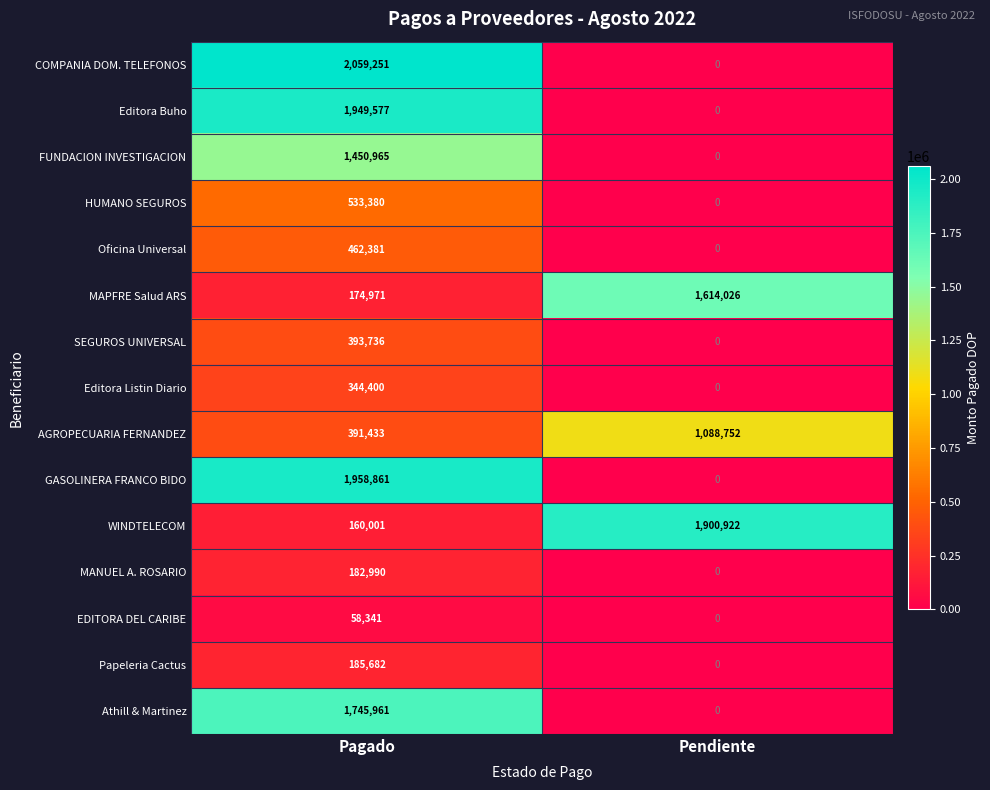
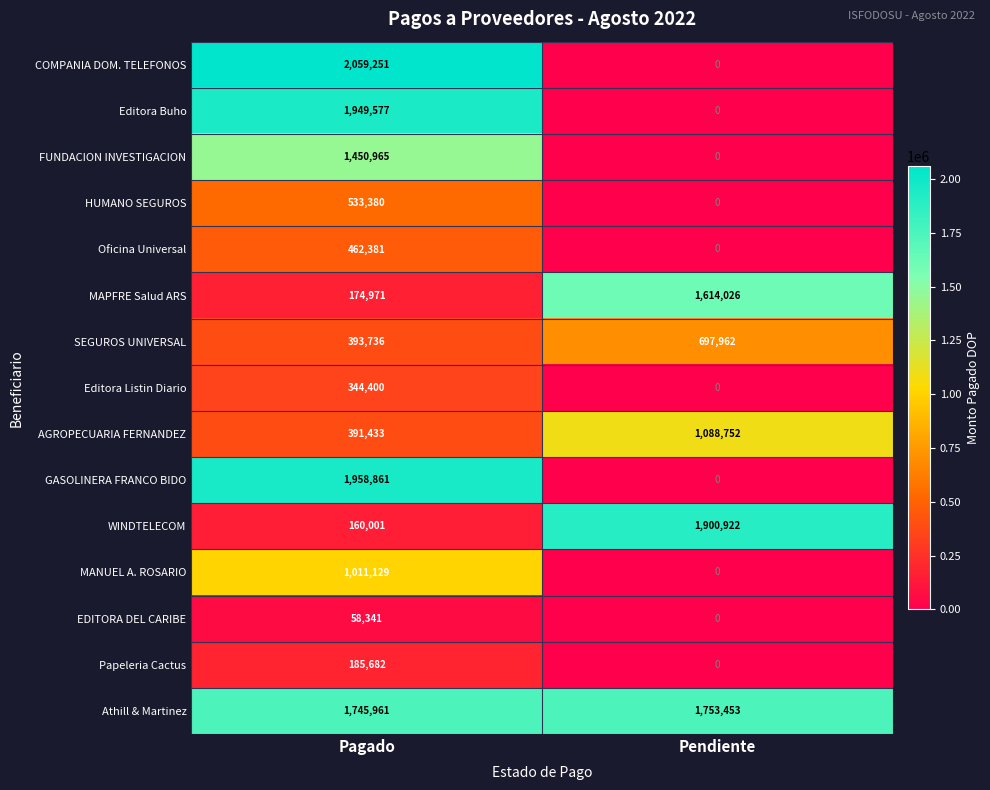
SEGUROS UNIVERSAL, Pendiente: 0 -> 697,962
MANUEL A. ROSARIO, Pagado: 182,990 -> 1,011,129
Athill & Martinez, Pendiente: 0 -> 1,753,453
